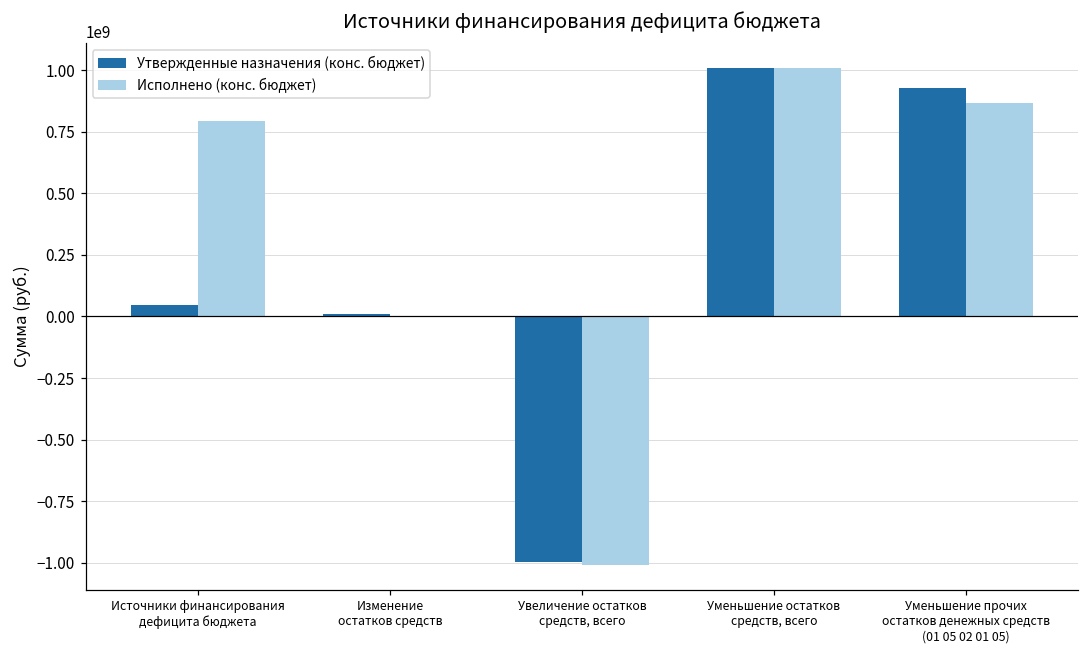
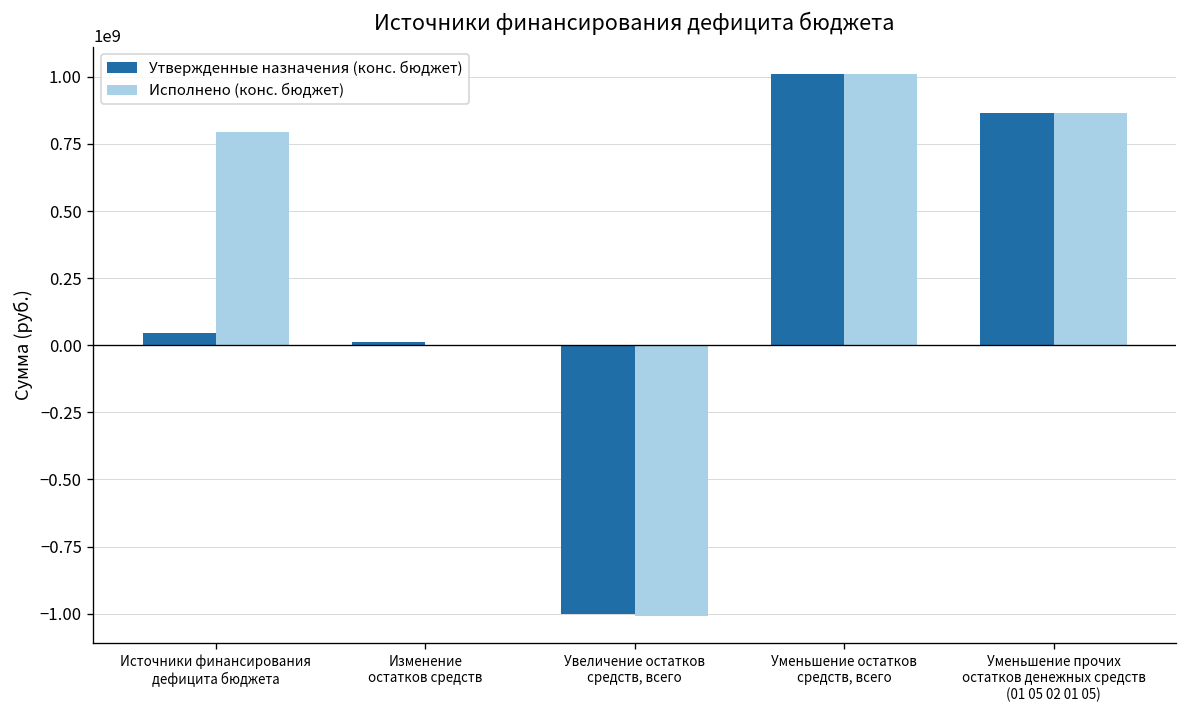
Утвержденные назначения (конс. бюджет), Уменьшение прочих остатков денежных средств (01 05 02 01 05): 930000000 -> 860000000
